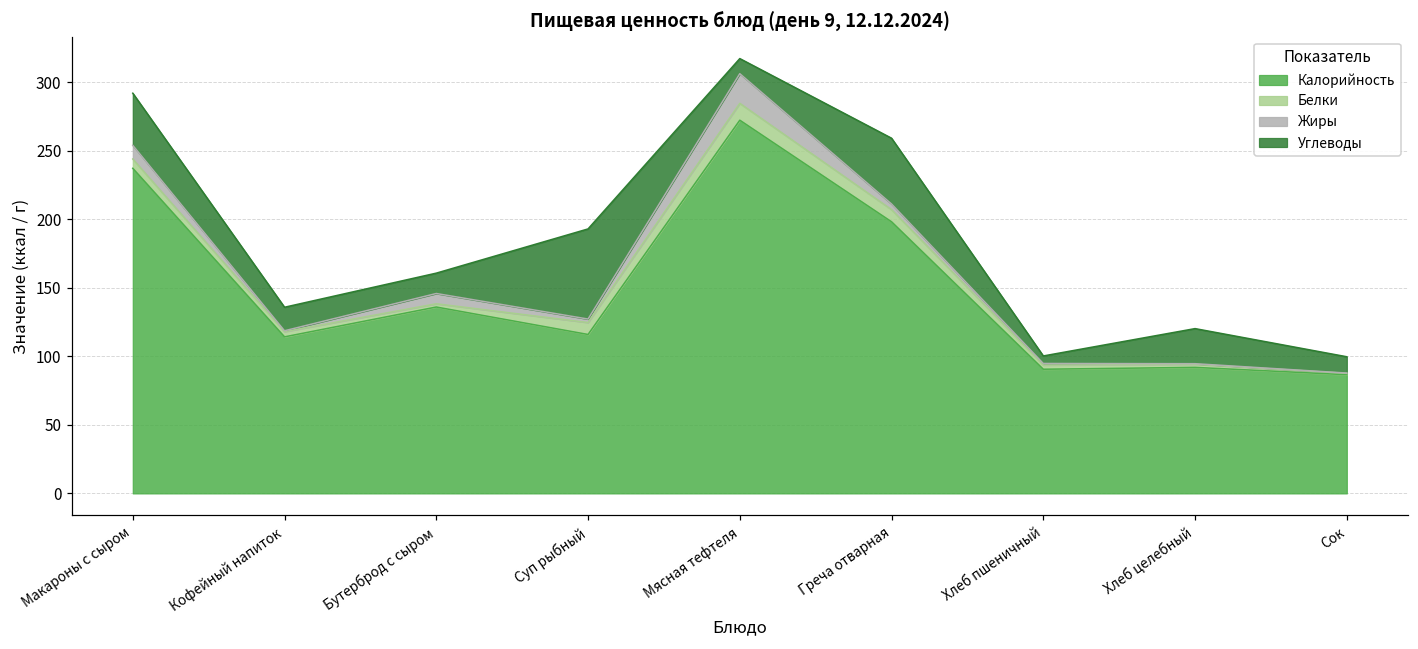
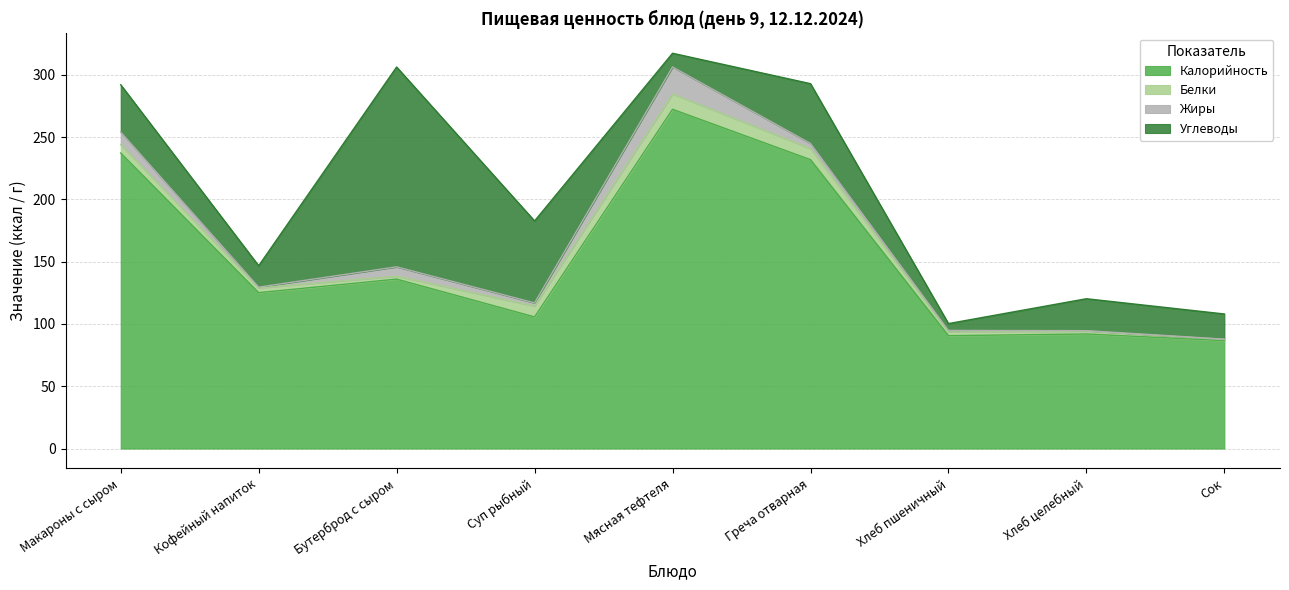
Калорийность, Кофейный напиток: 114 -> 125
Углеводы, Бутерброд с сыром: 15 -> 160
Калорийность, Суп рыбный: 116 -> 106
Калорийность, Греча отварная: 198 -> 232
Углеводы, Сок: 12 -> 20
